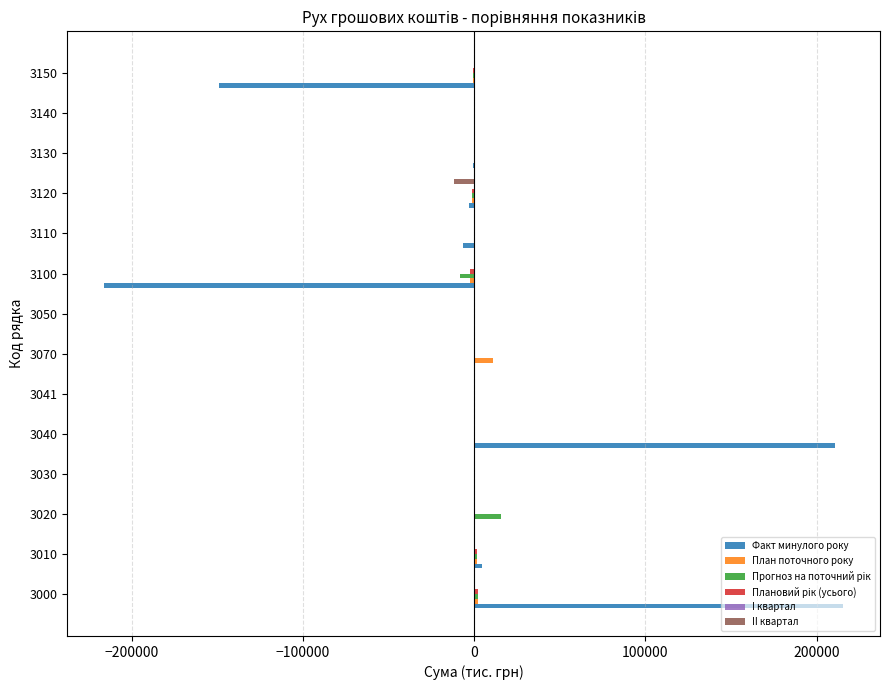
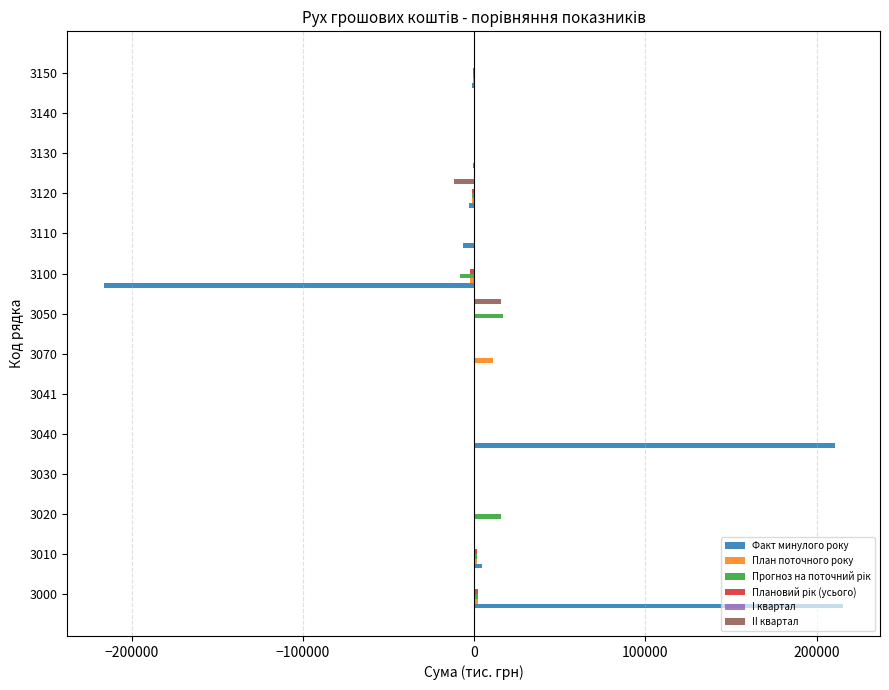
Факт минулого року, 3150: -149000 -> -1000
II квартал, 3050: 0 -> 16000
Прогноз на поточний рік, 3050: 0 -> 17000
